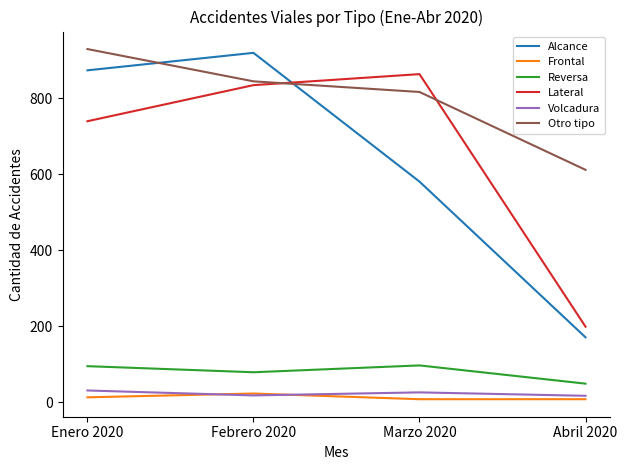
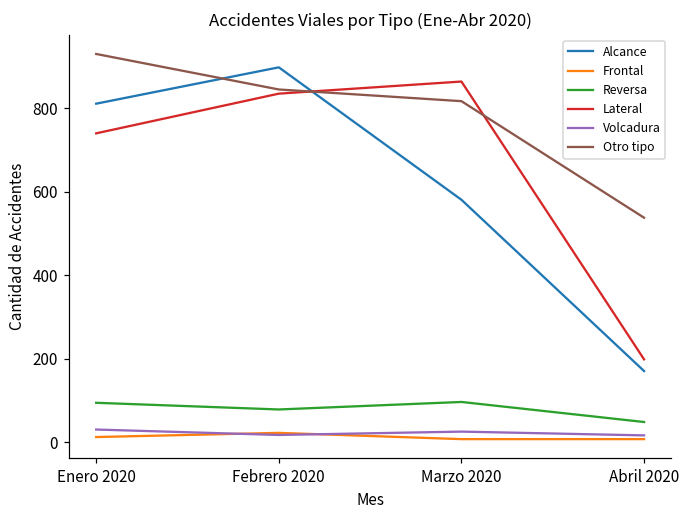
Alcance, Enero 2020: 870 -> 810
Alcance, Febrero 2020: 920 -> 900
Otro tipo, Abril 2020: 610 -> 540
